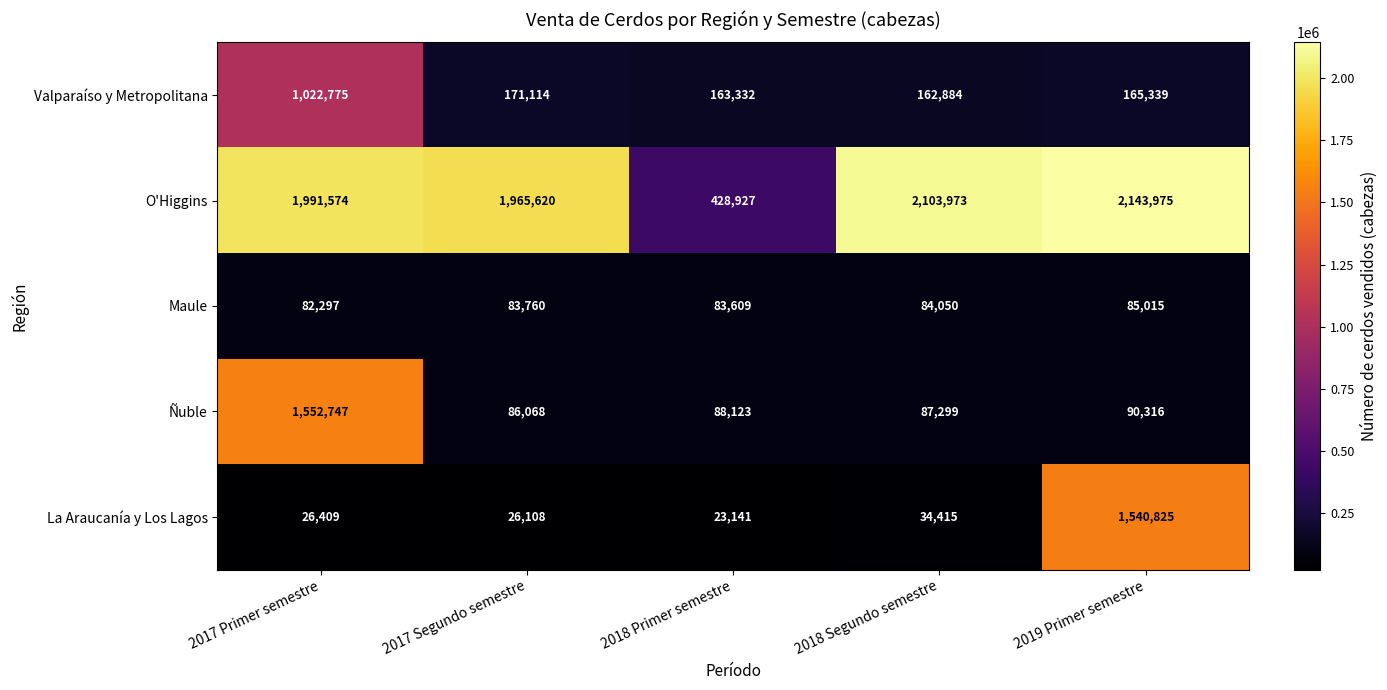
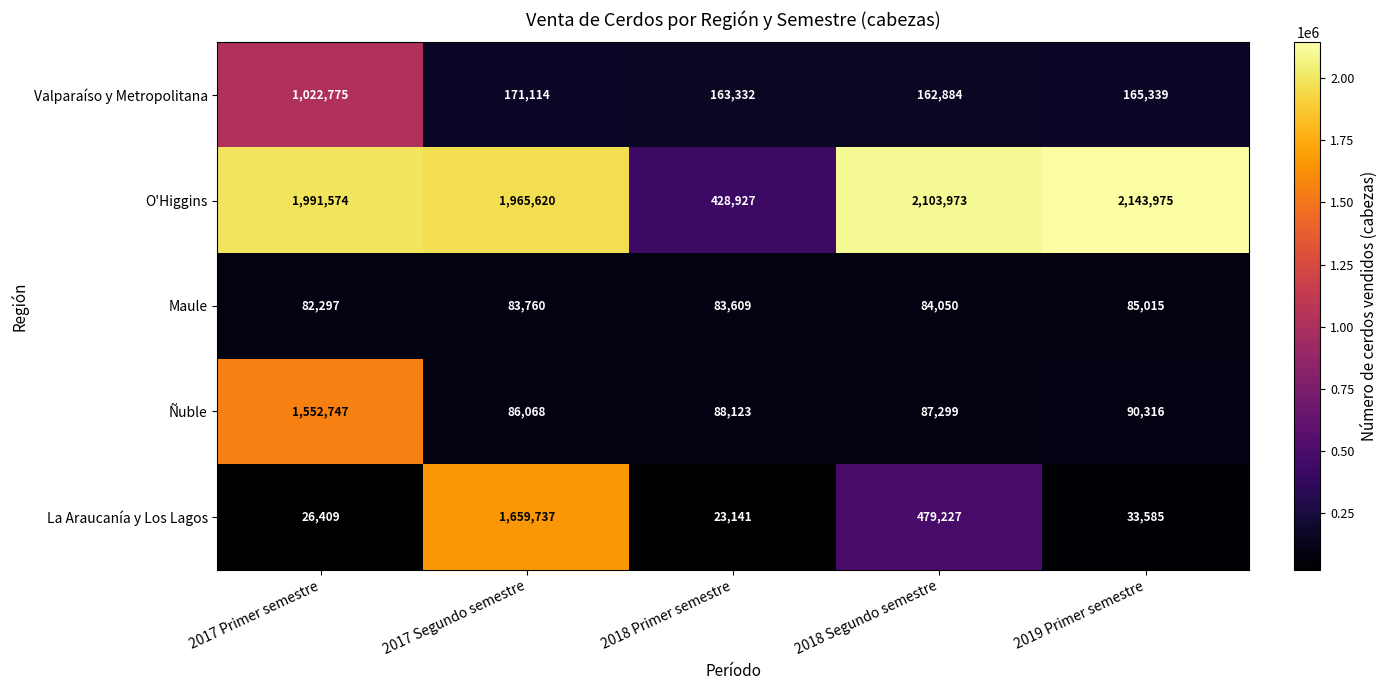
La Araucanía y Los Lagos, 2017 Segundo semestre: 26,108 -> 1,659,737
La Araucanía y Los Lagos, 2018 Segundo semestre: 34,415 -> 479,227
La Araucanía y Los Lagos, 2019 Primer semestre: 1,540,825 -> 33,585
